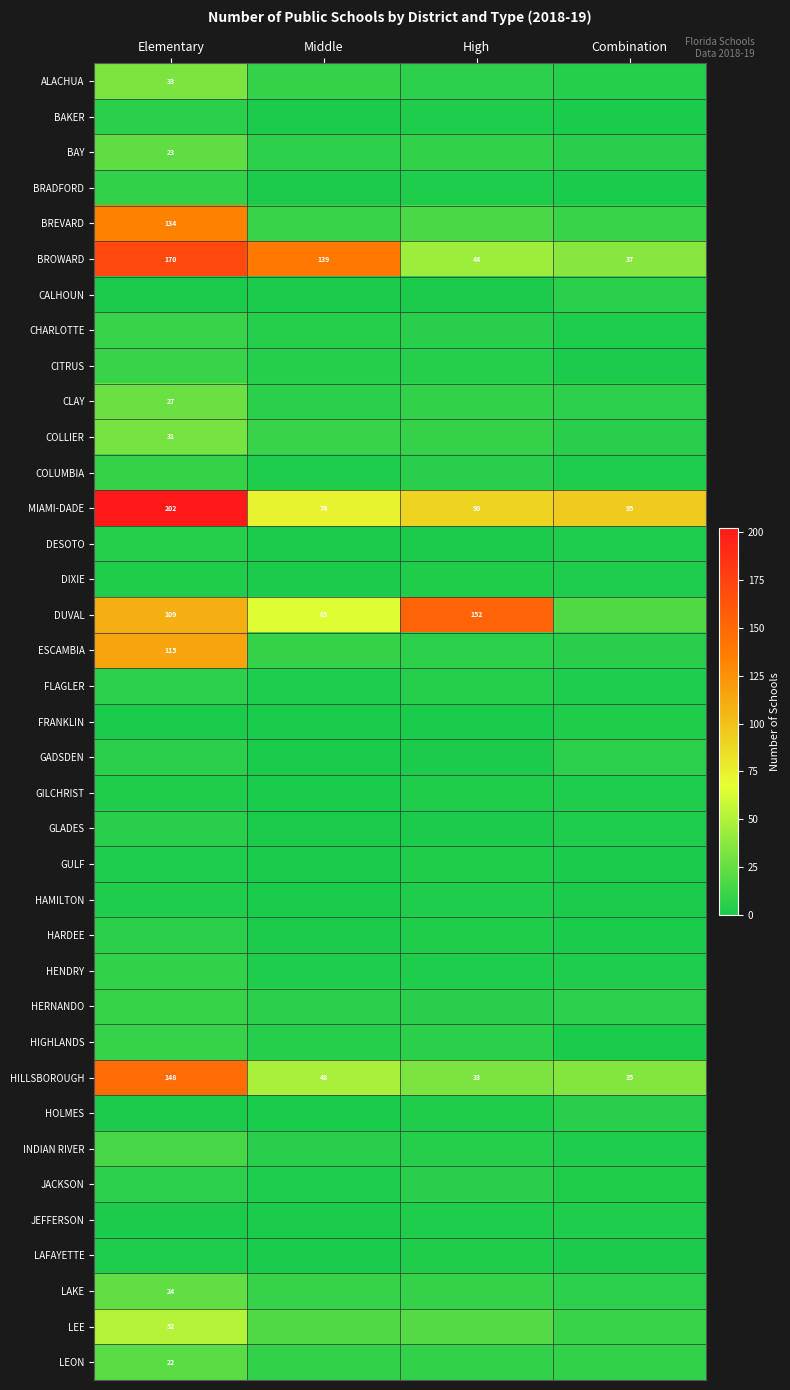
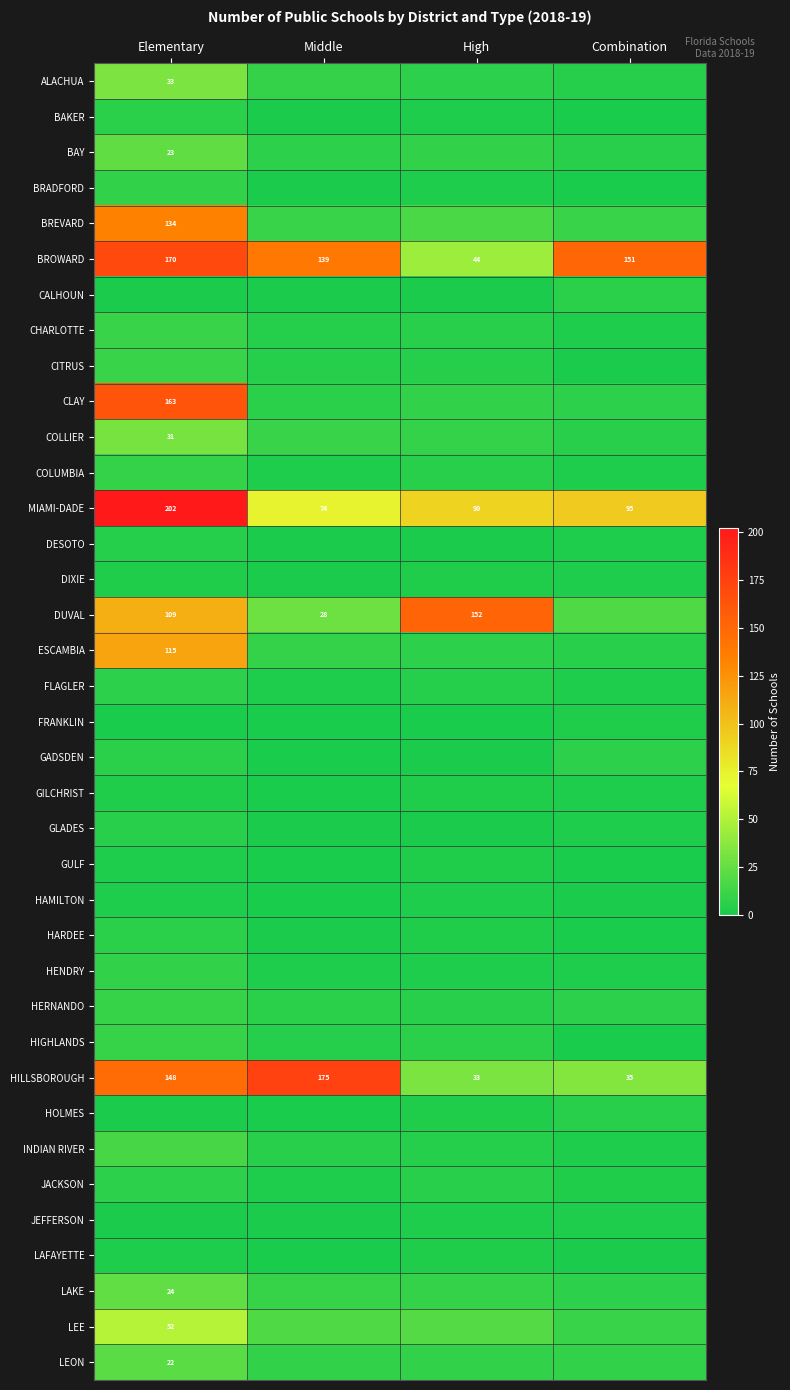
BROWARD, Combination: 37 -> 151
CLAY, Elementary: 27 -> 163
DUVAL, Middle: 65 -> 28
HILLSBOROUGH, Middle: 48 -> 175
